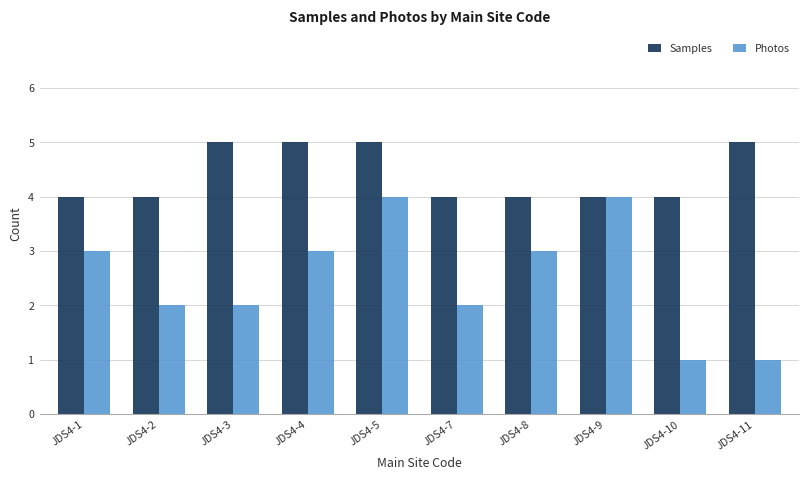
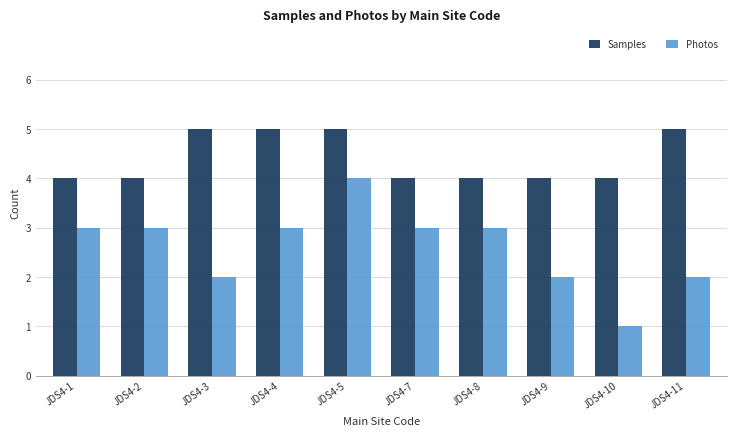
Photos, JDS4-2: 2 -> 3
Photos, JDS4-7: 2 -> 3
Photos, JDS4-9: 4 -> 2
Photos, JDS4-11: 1 -> 2
